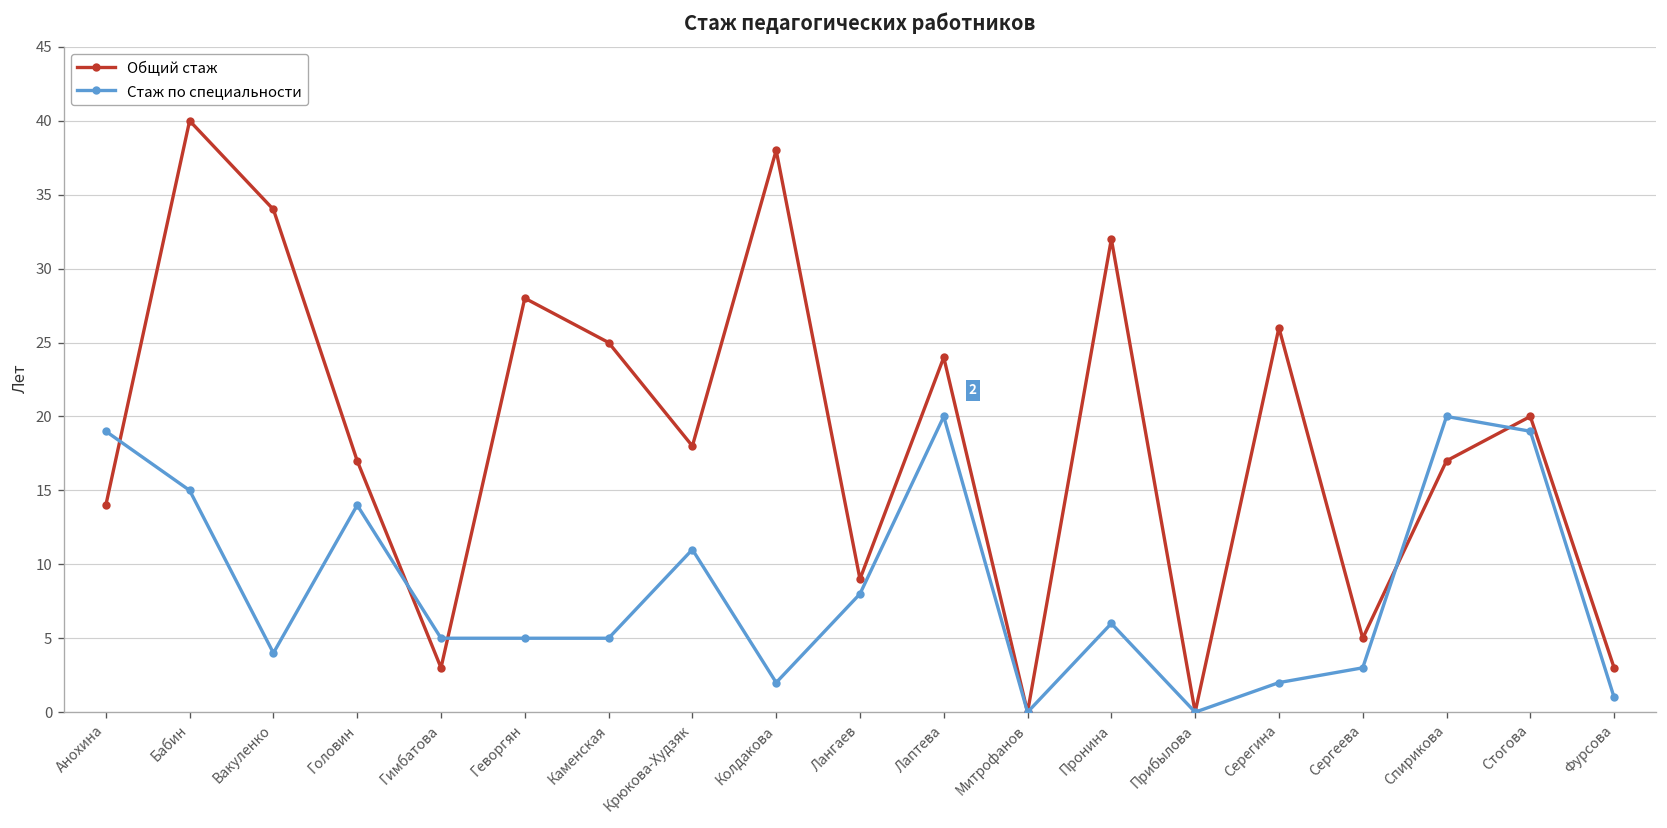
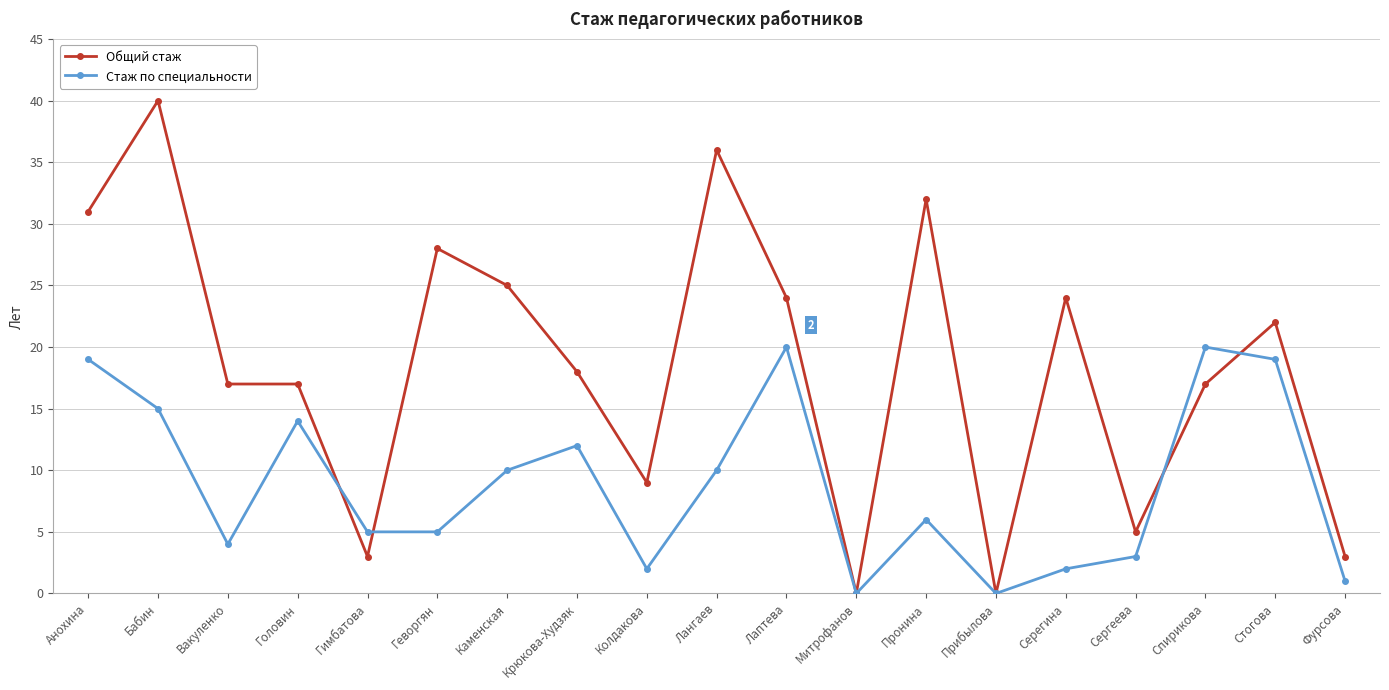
Общий стаж, Анохина: 14 -> 31
Общий стаж, Вакуленко: 34 -> 17
Стаж по специальности, Каменская: 5 -> 10
Стаж по специальности, Крюкова-Худзяк: 11 -> 12
Общий стаж, Колдакова: 38 -> 9
Общий стаж, Лангаев: 9 -> 36
Стаж по специальности, Лангаев: 8 -> 10
Общий стаж, Серегина: 26 -> 24
Общий стаж, Стогова: 20 -> 22
